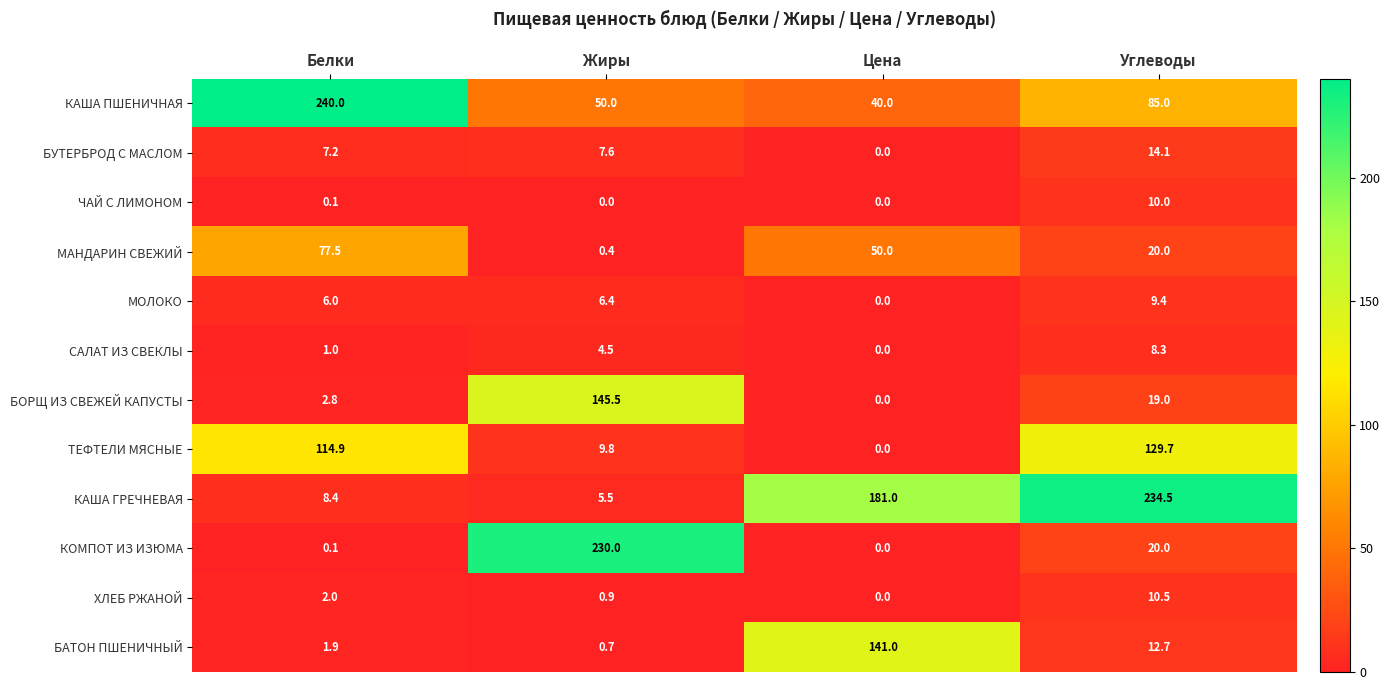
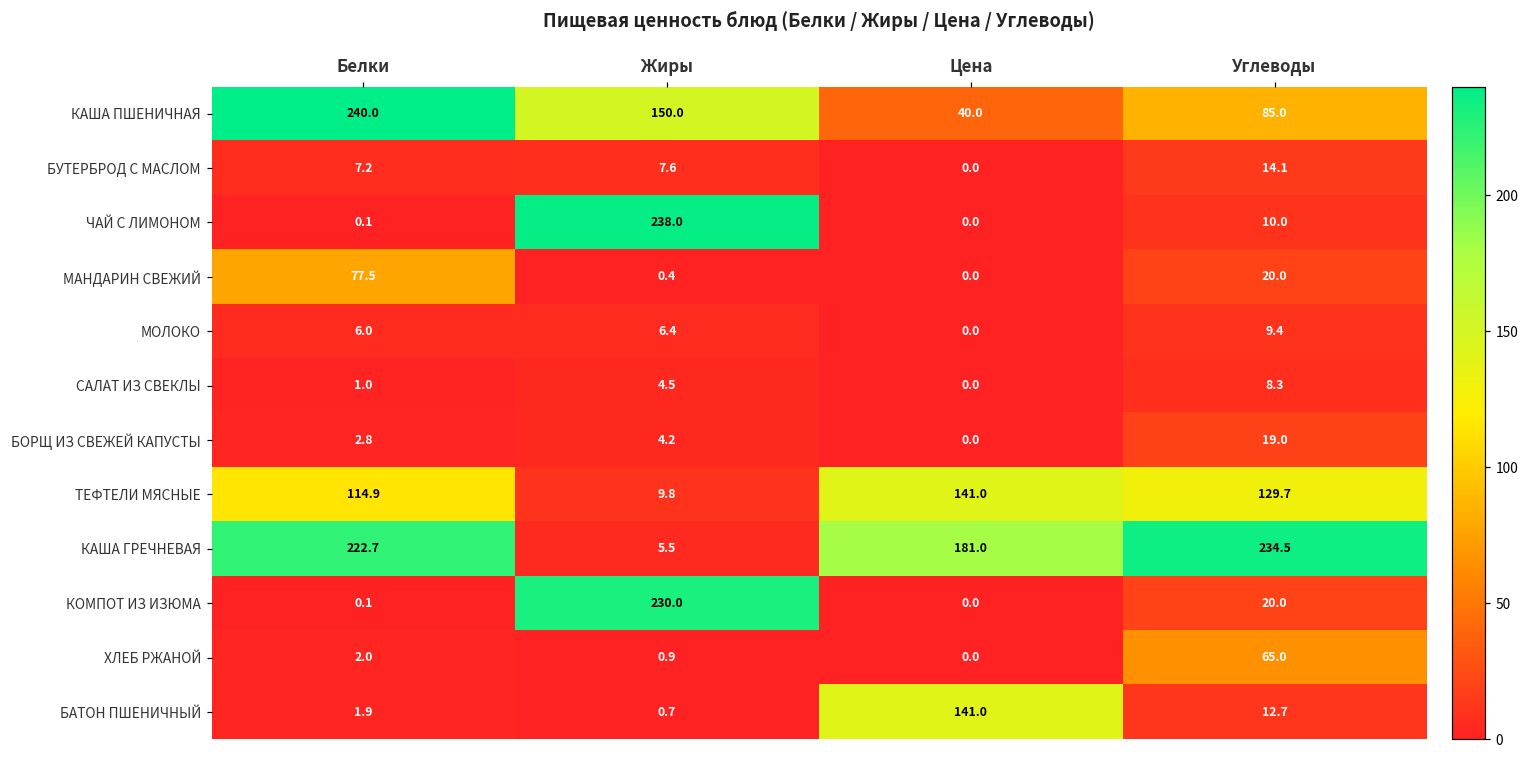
КАША ПШЕНИЧНАЯ, Жиры: 50.0 -> 150.0
ЧАЙ С ЛИМОНОМ, Жиры: 0.0 -> 238.0
МАНДАРИН СВЕЖИЙ, Цена: 50.0 -> 0.0
БОРЩ ИЗ СВЕЖЕЙ КАПУСТЫ, Жиры: 145.5 -> 4.2
ТЕФТЕЛИ МЯСНЫЕ, Цена: 0.0 -> 141.0
КАША ГРЕЧНЕВАЯ, Белки: 8.4 -> 222.7
ХЛЕБ РЖАНОЙ, Углеводы: 10.5 -> 65.0
